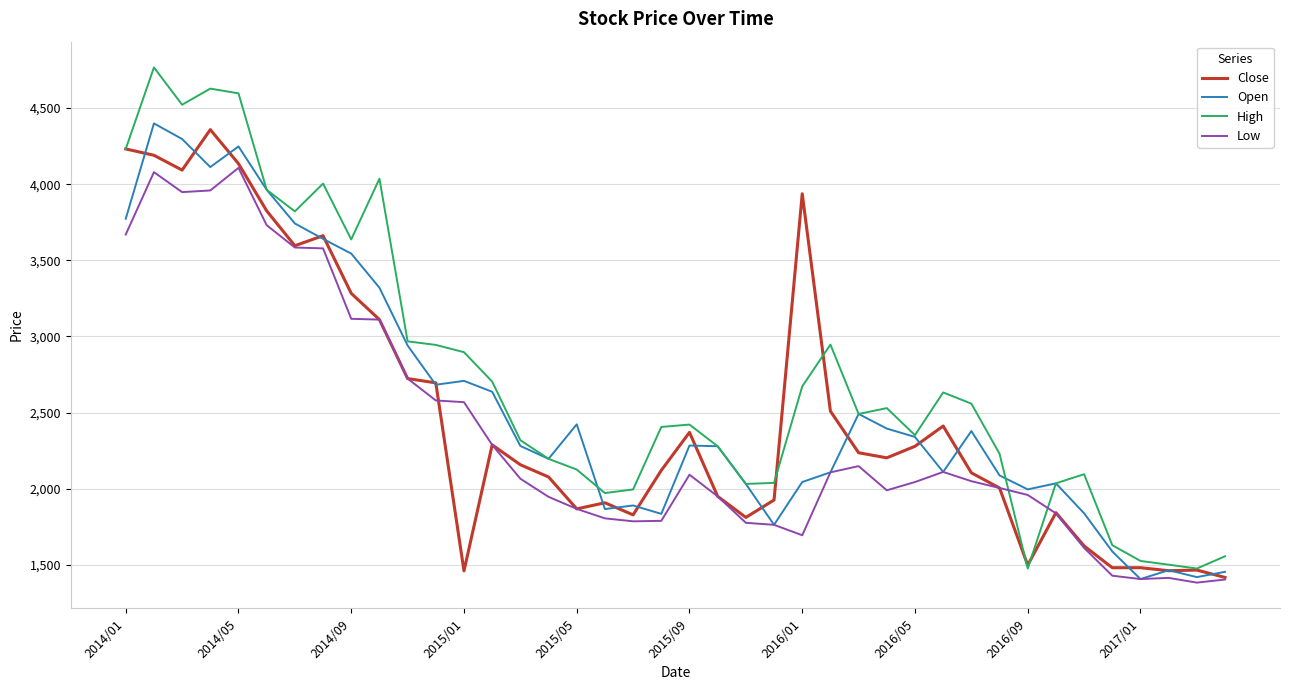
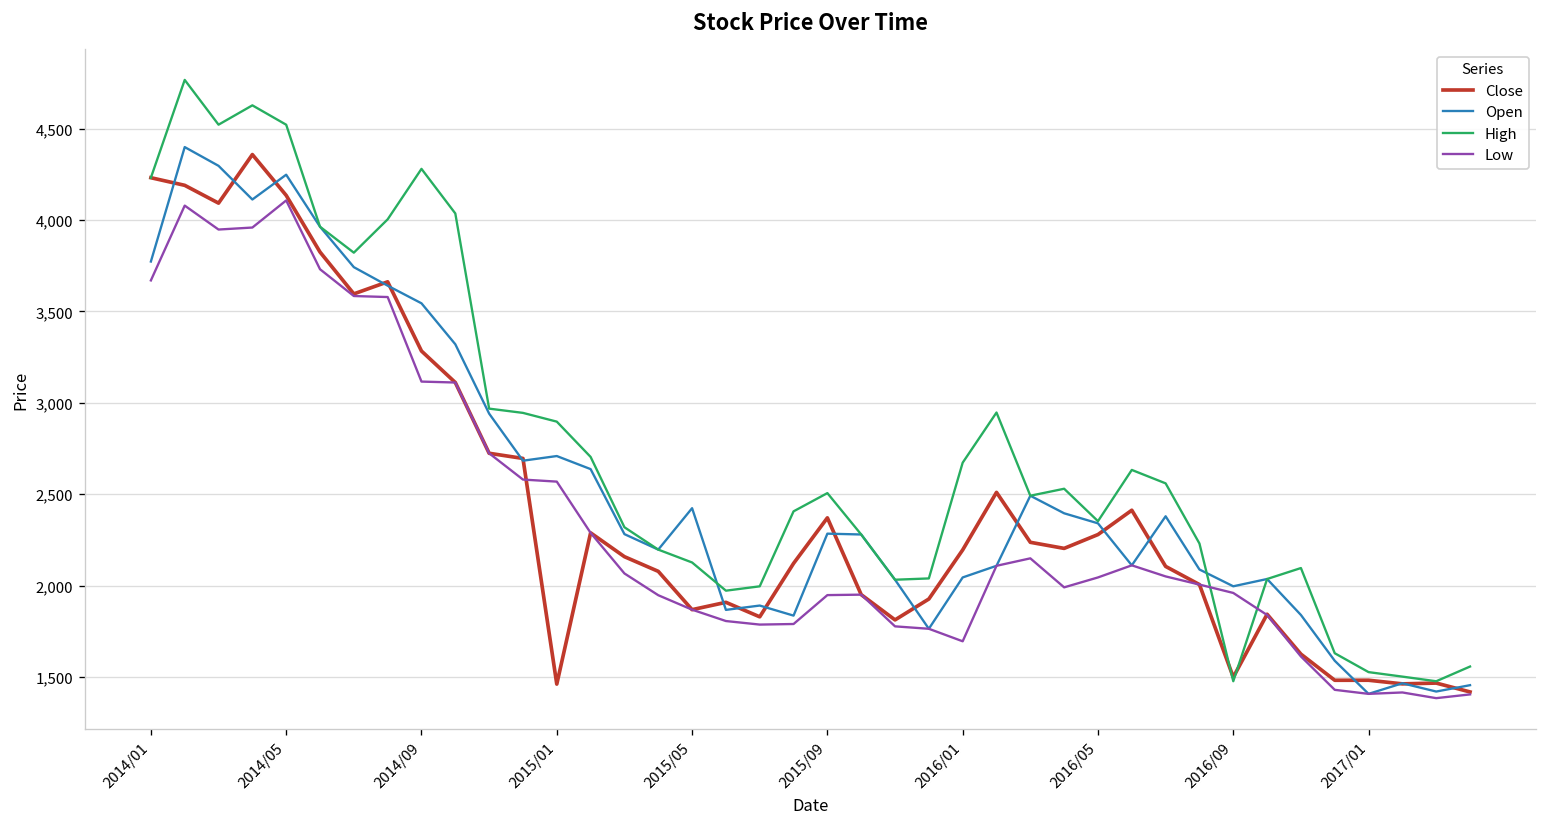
High, 2014/05: 4,600 -> 4,520
High, 2014/09: 3,640 -> 4,280
High, 2015/09: 2,420 -> 2,510
Low, 2015/09: 2,090 -> 1,950
Close, 2016/01: 3,940 -> 2,190
